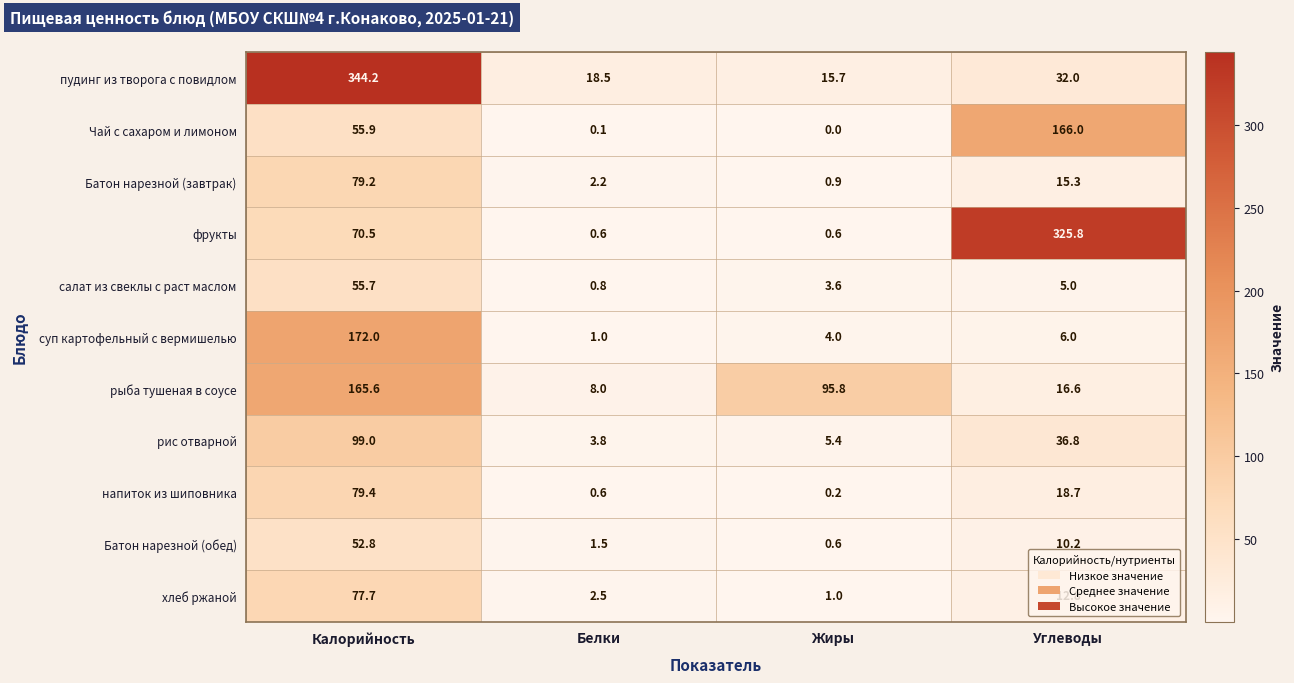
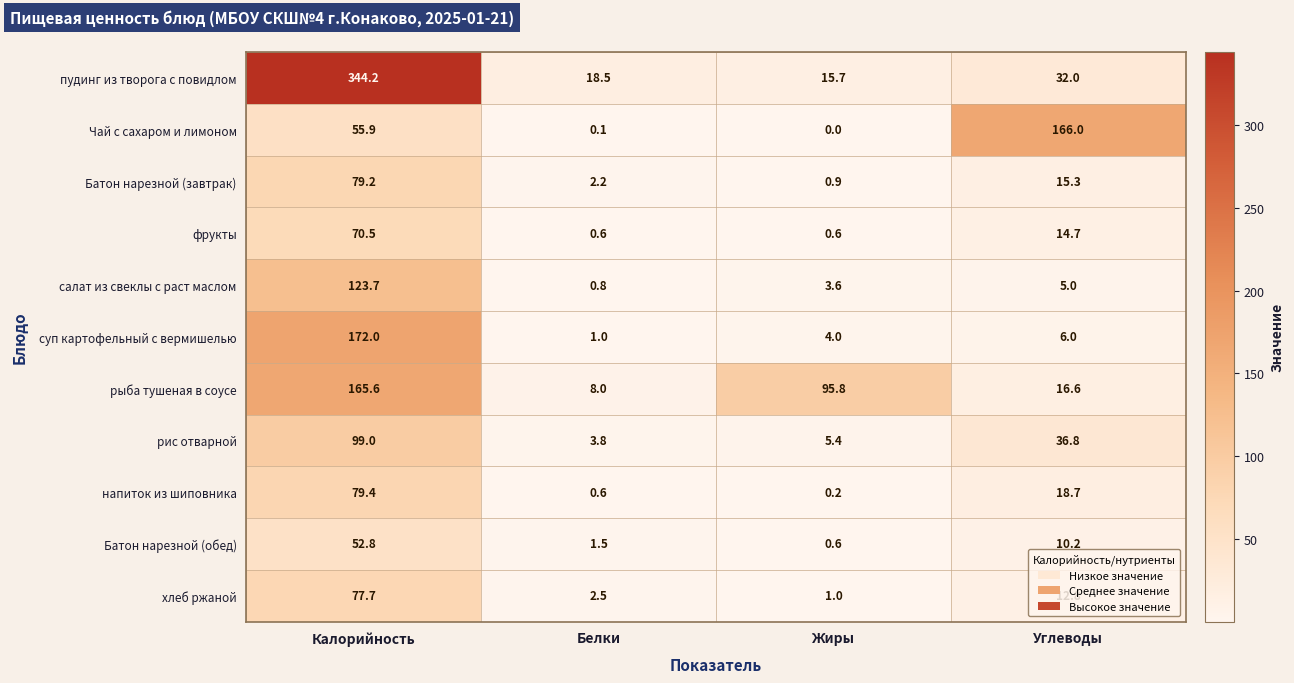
фрукты, Углеводы: 325.8 -> 14.7
салат из свеклы с раст маслом, Калорийность: 55.7 -> 123.7
